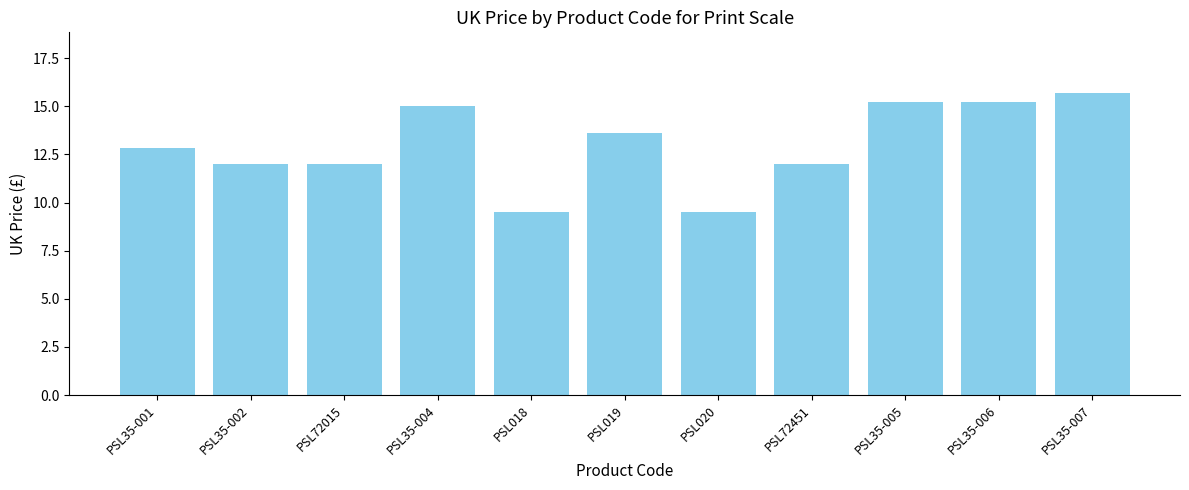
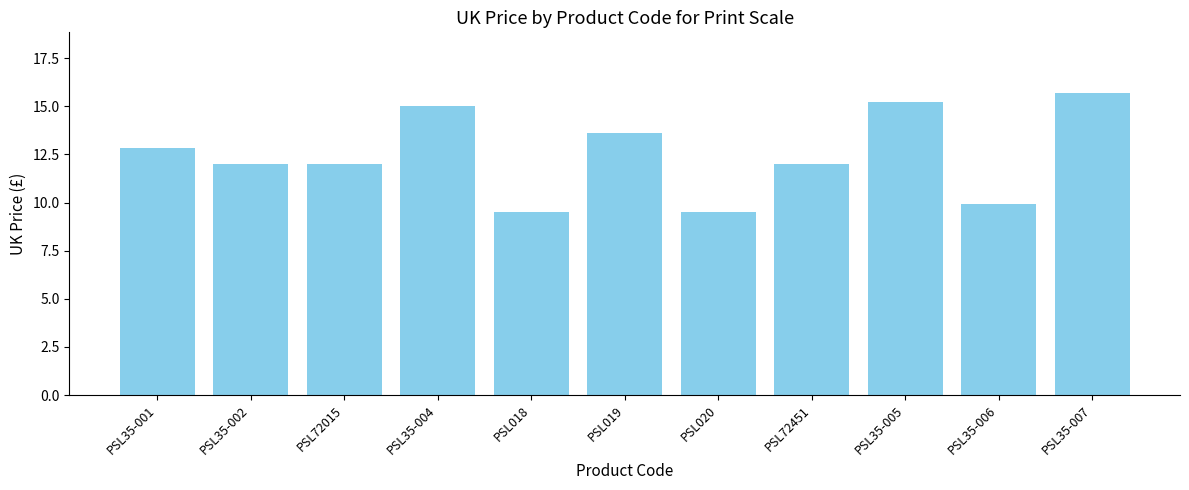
PSL35-006: 15.2 -> 9.9
